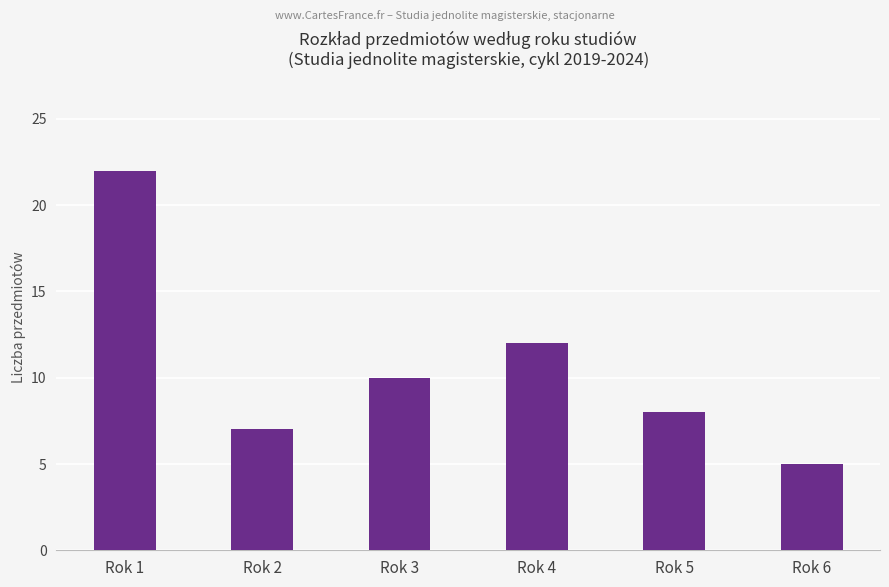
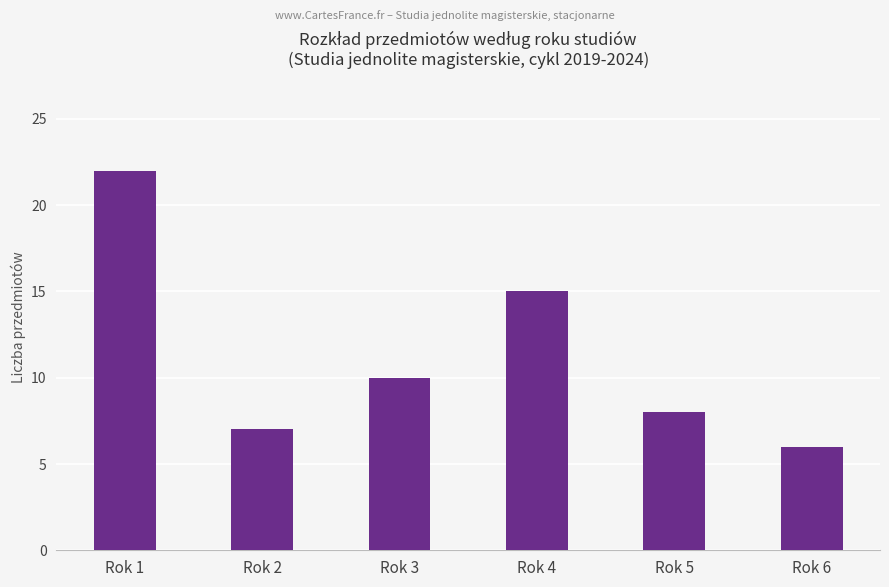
Rok 4: 12 -> 15
Rok 6: 5 -> 6
